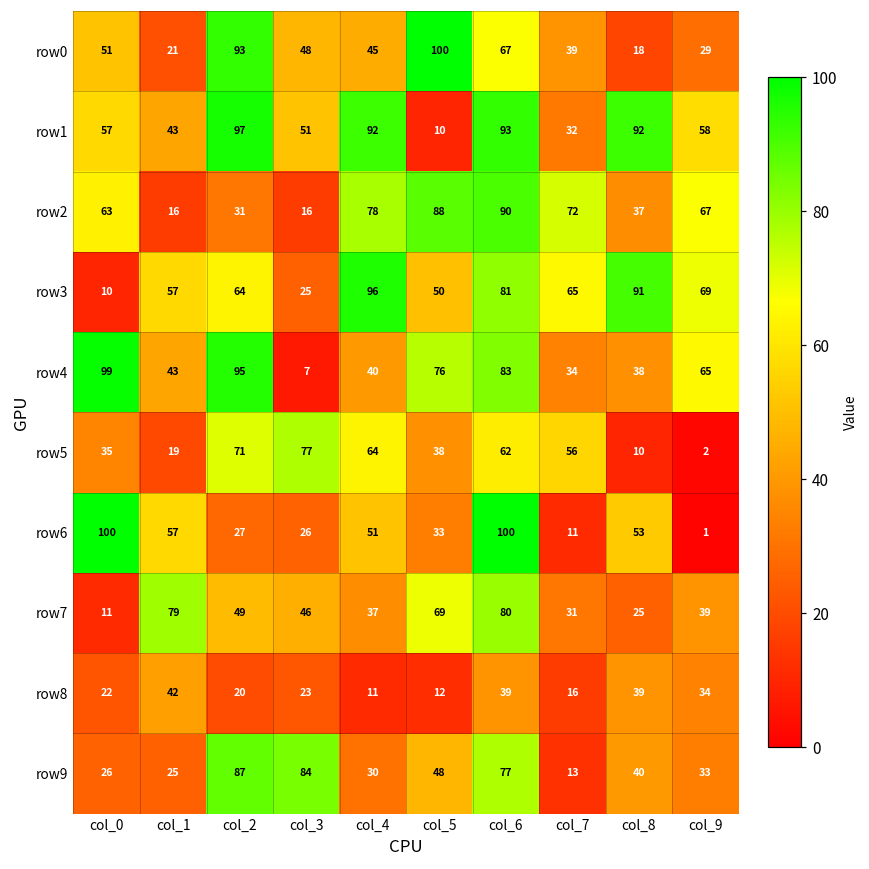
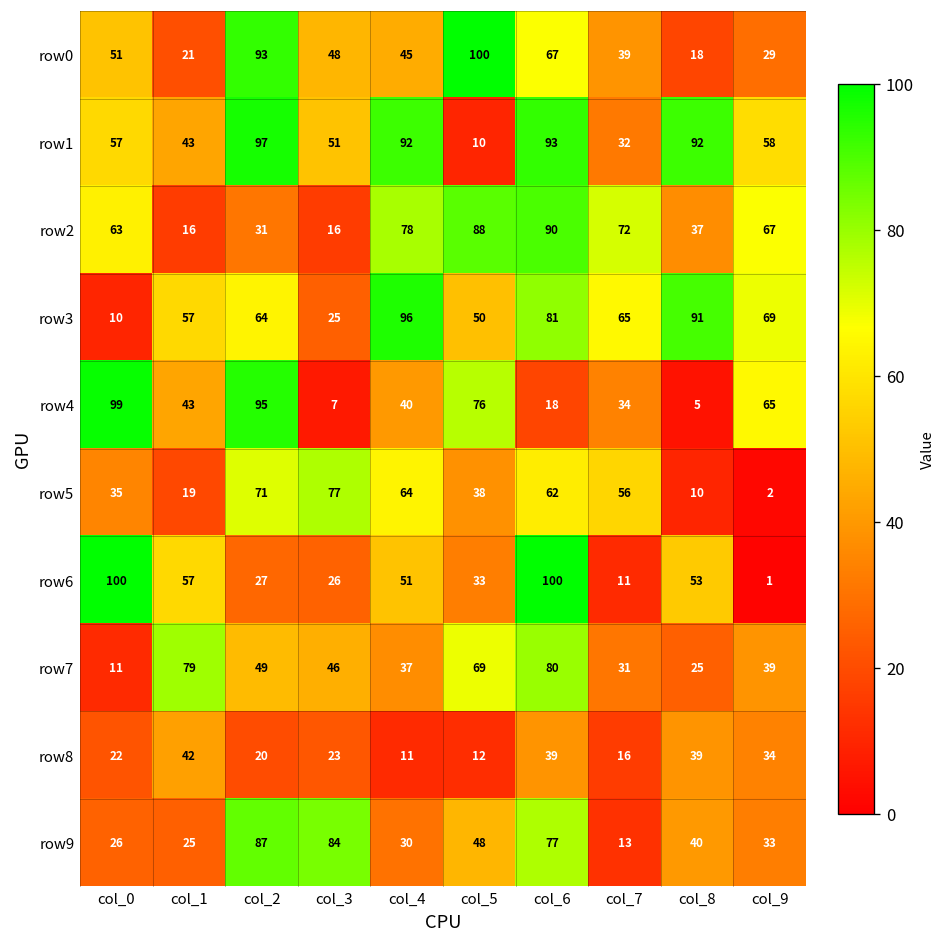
row4, col_6: 83 -> 18
row4, col_8: 38 -> 5
